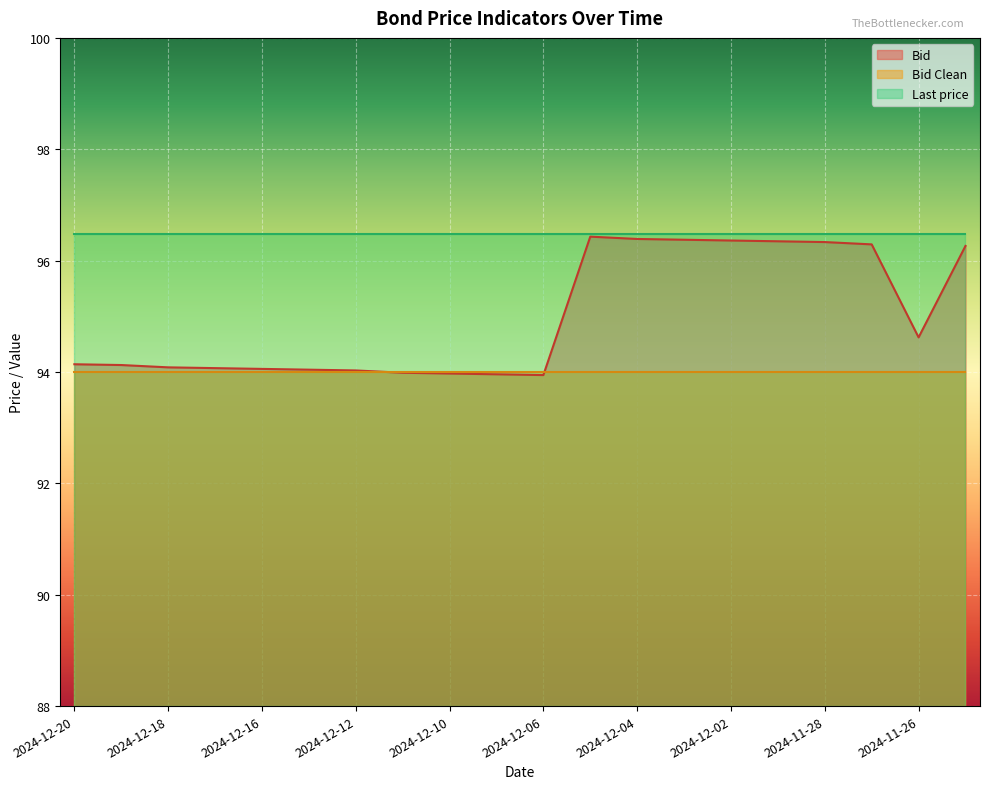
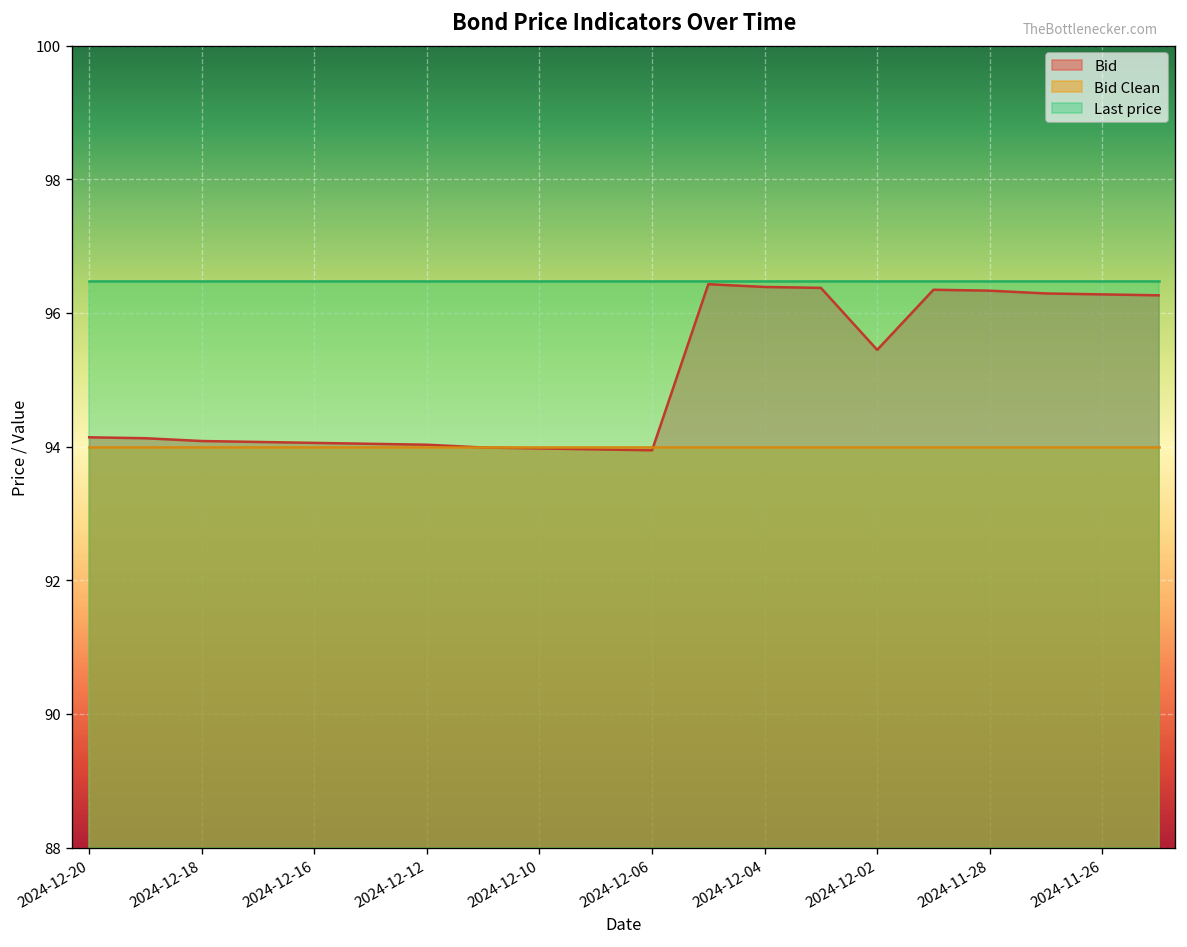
Bid, 2024-12-02: 96.4 -> 95.4
Bid, 2024-11-26: 94.6 -> 96.3
